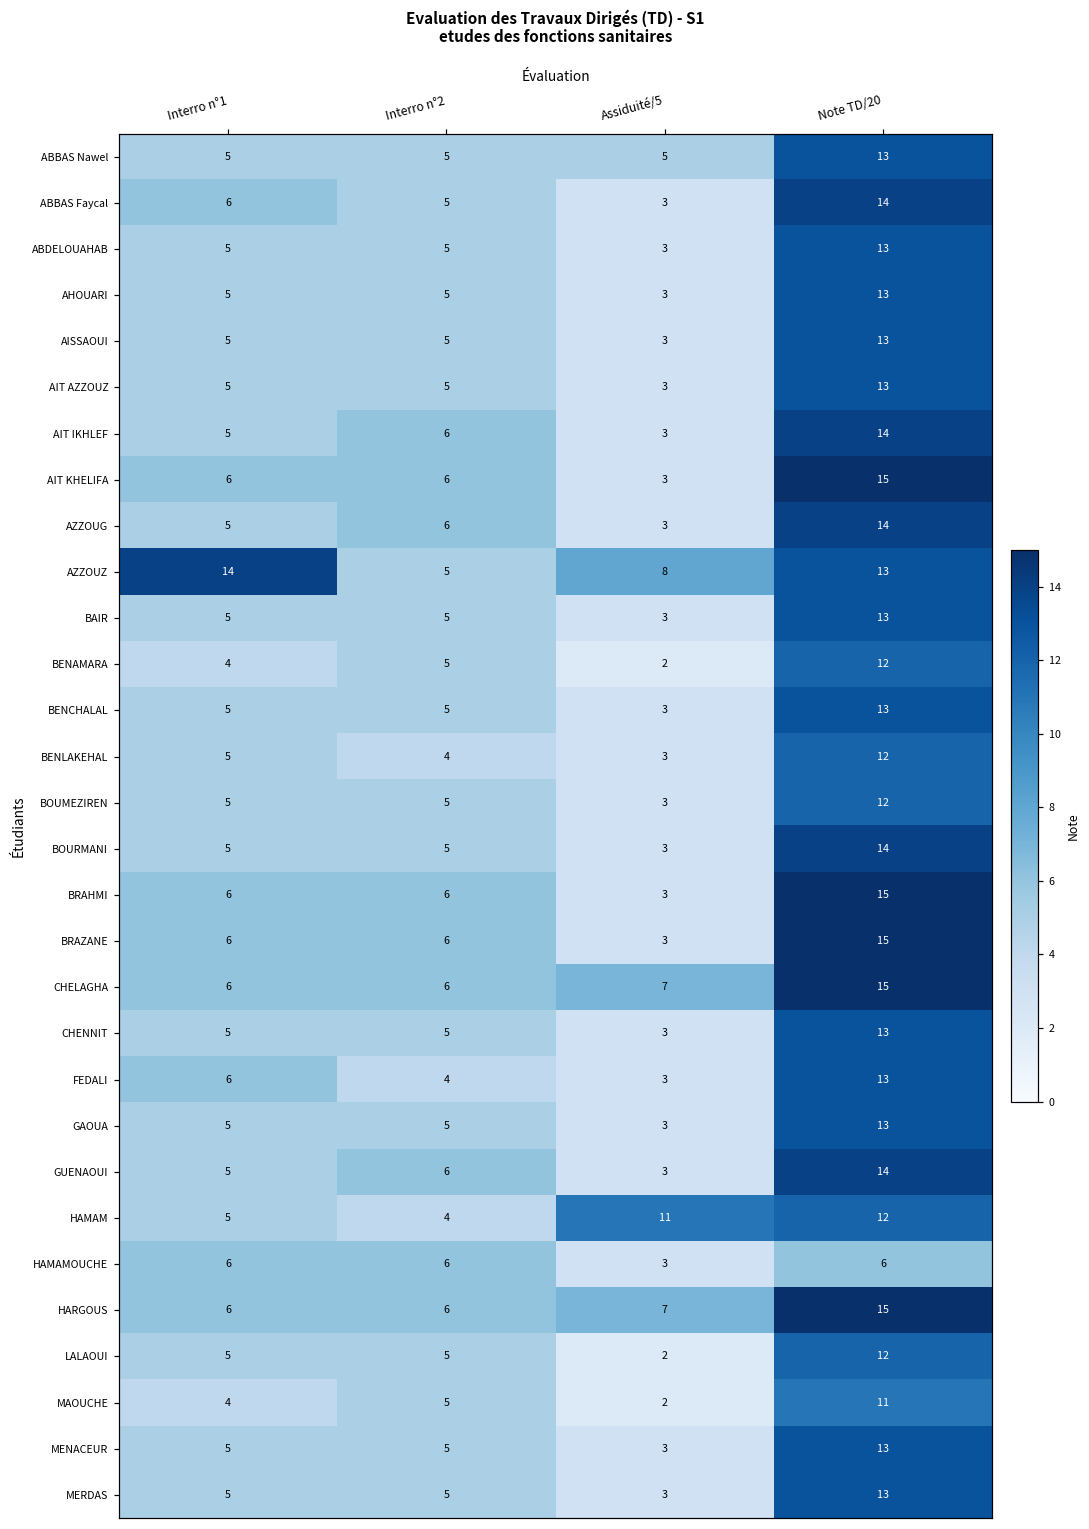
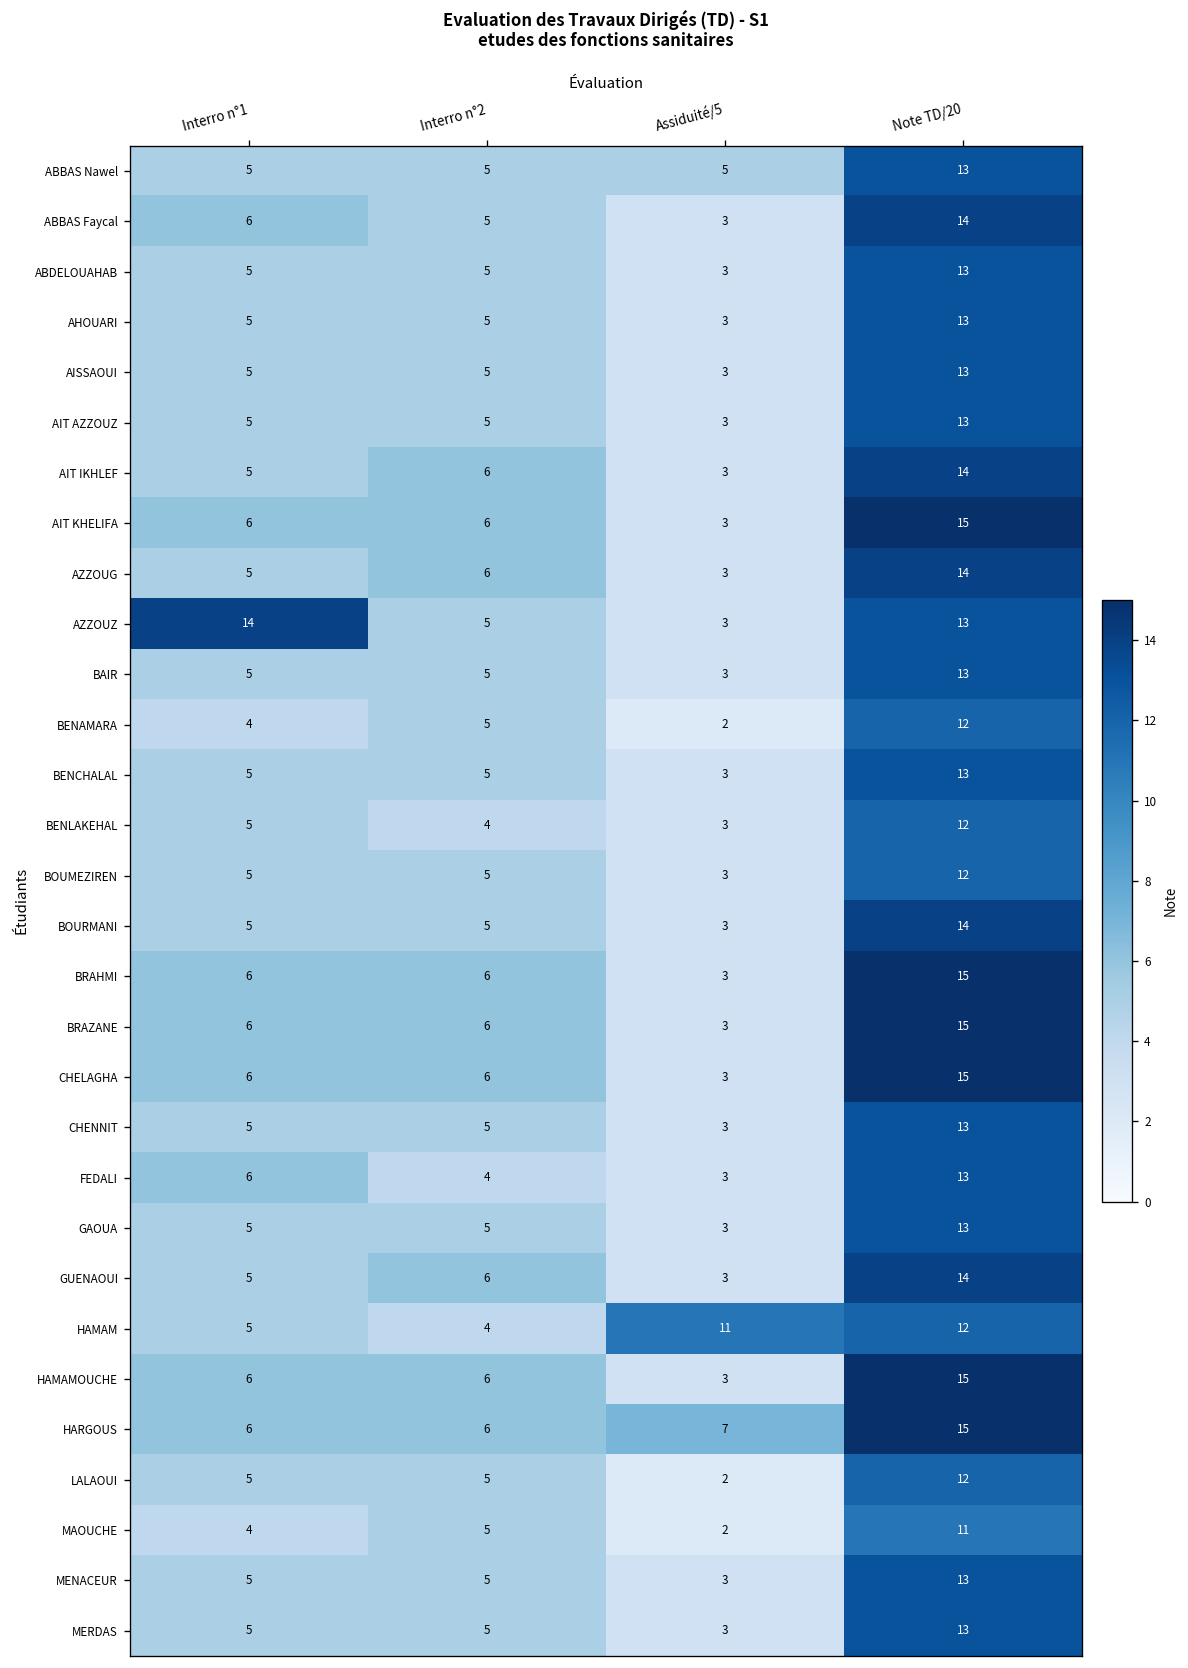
AZZOUZ, Assiduité/5: 8 -> 3
CHELAGHA, Assiduité/5: 7 -> 3
HAMAMOUCHE, Note TD/20: 6 -> 15
